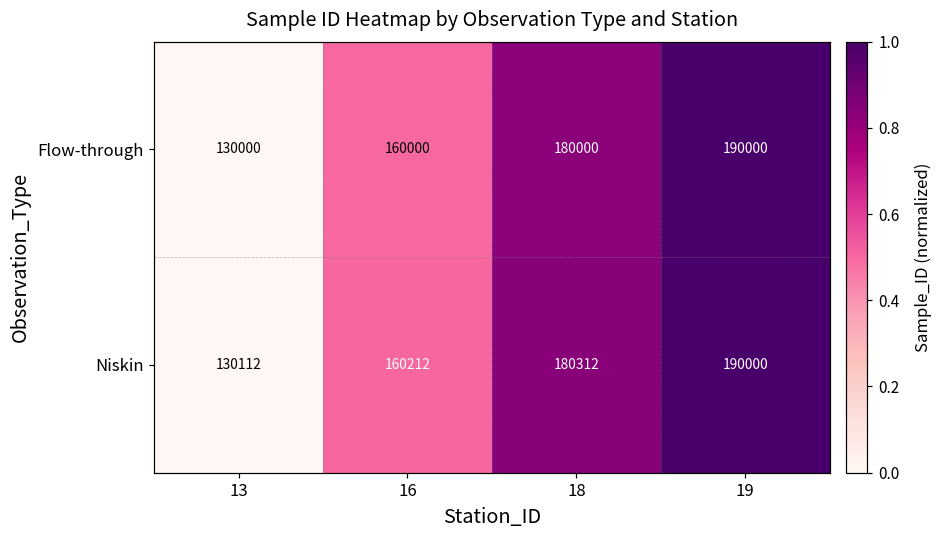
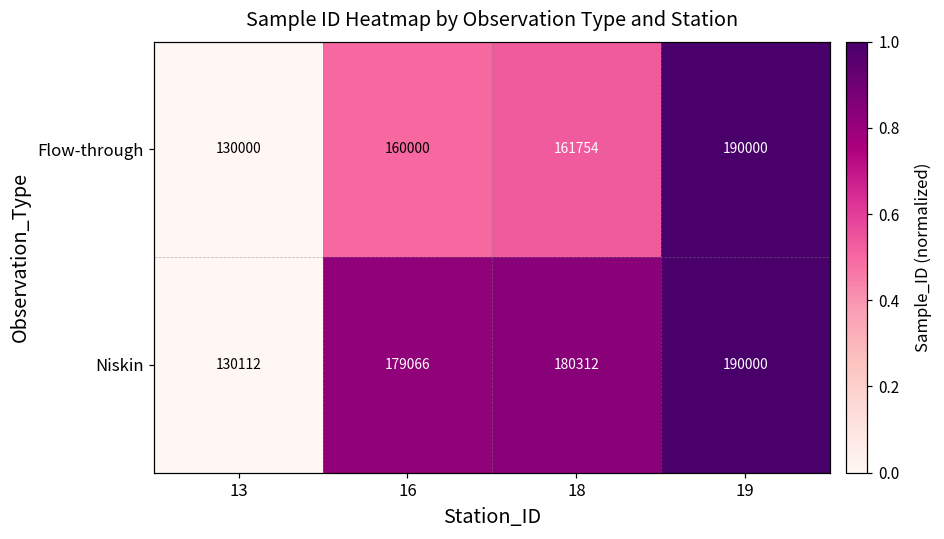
Flow-through, 18: 180000 -> 161754
Niskin, 16: 160212 -> 179066
